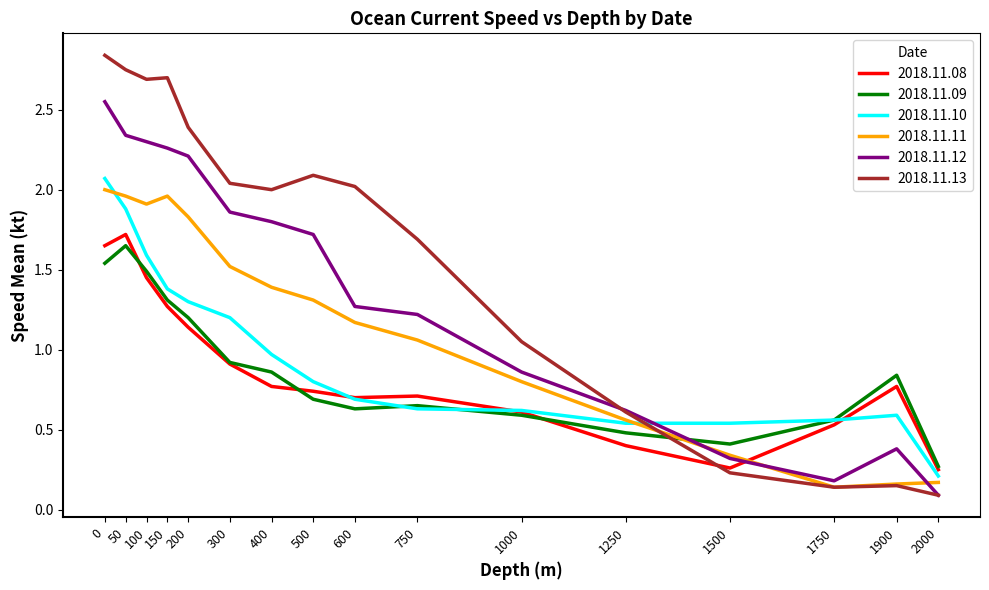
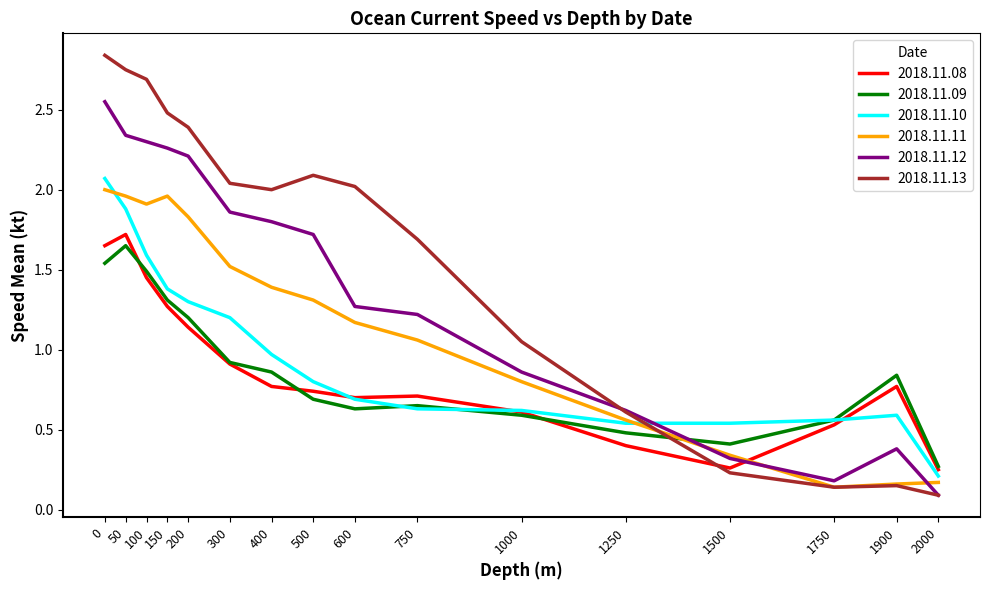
2018.11.13, 150: 2.70 -> 2.48
